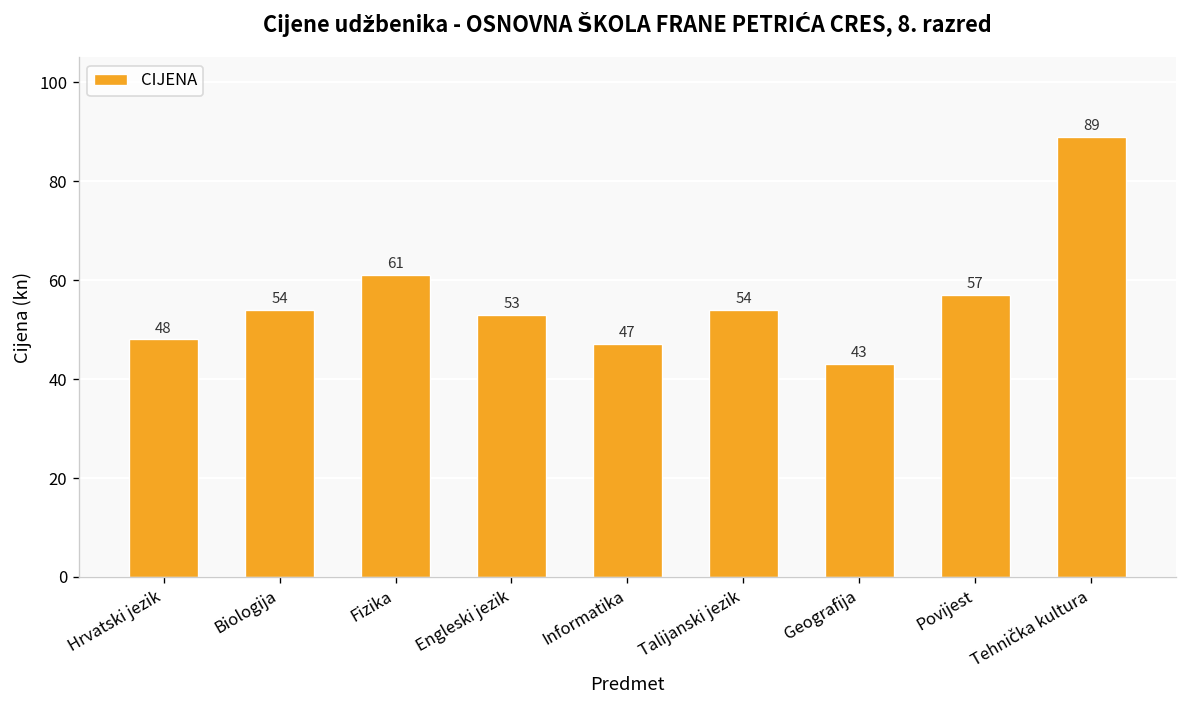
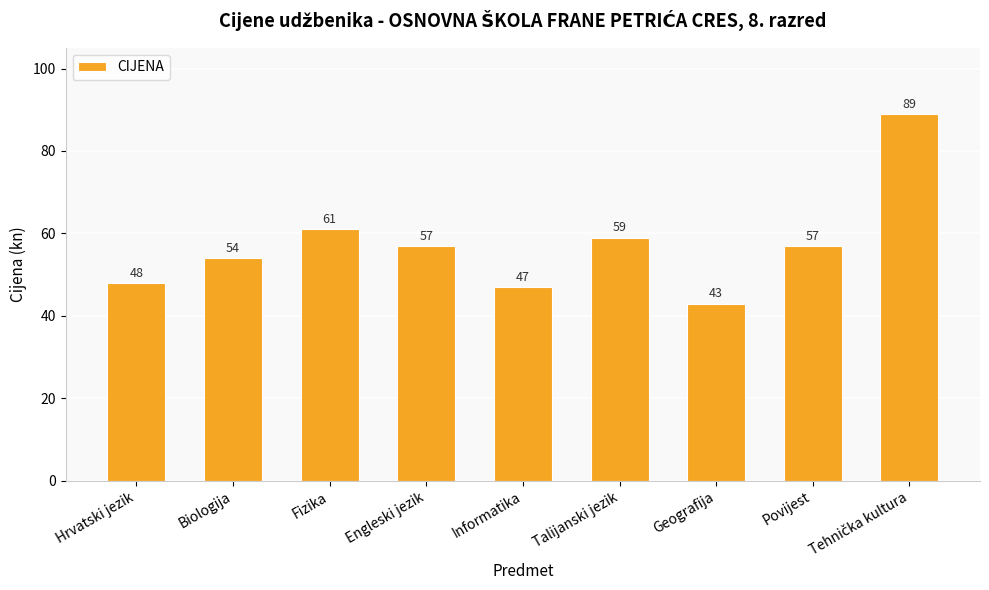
Engleski jezik: 53 -> 57
Talijanski jezik: 54 -> 59
